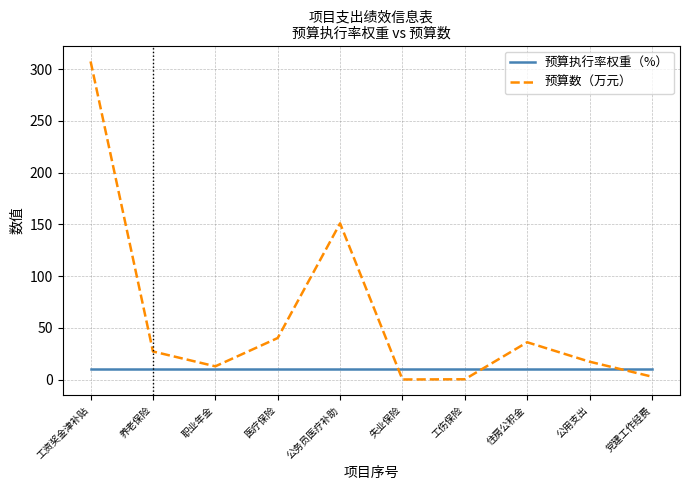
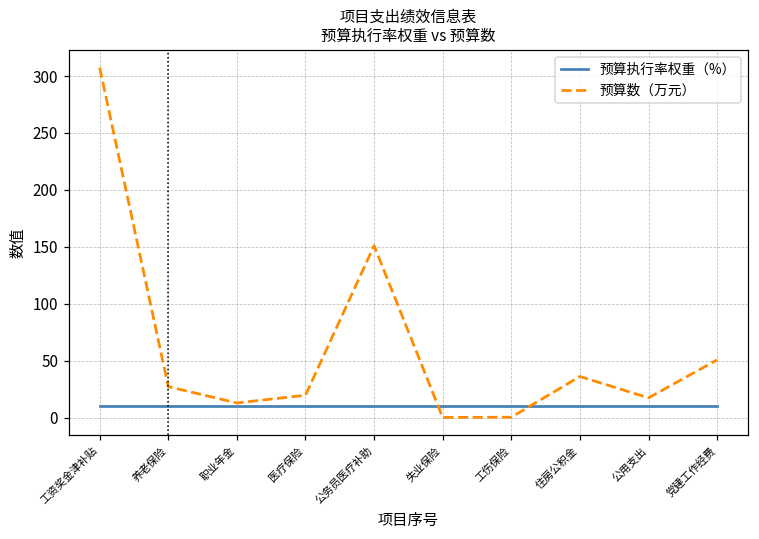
预算数（万元）, 医疗保险: 40 -> 20
预算数（万元）, 党建工作经费: 3 -> 51
